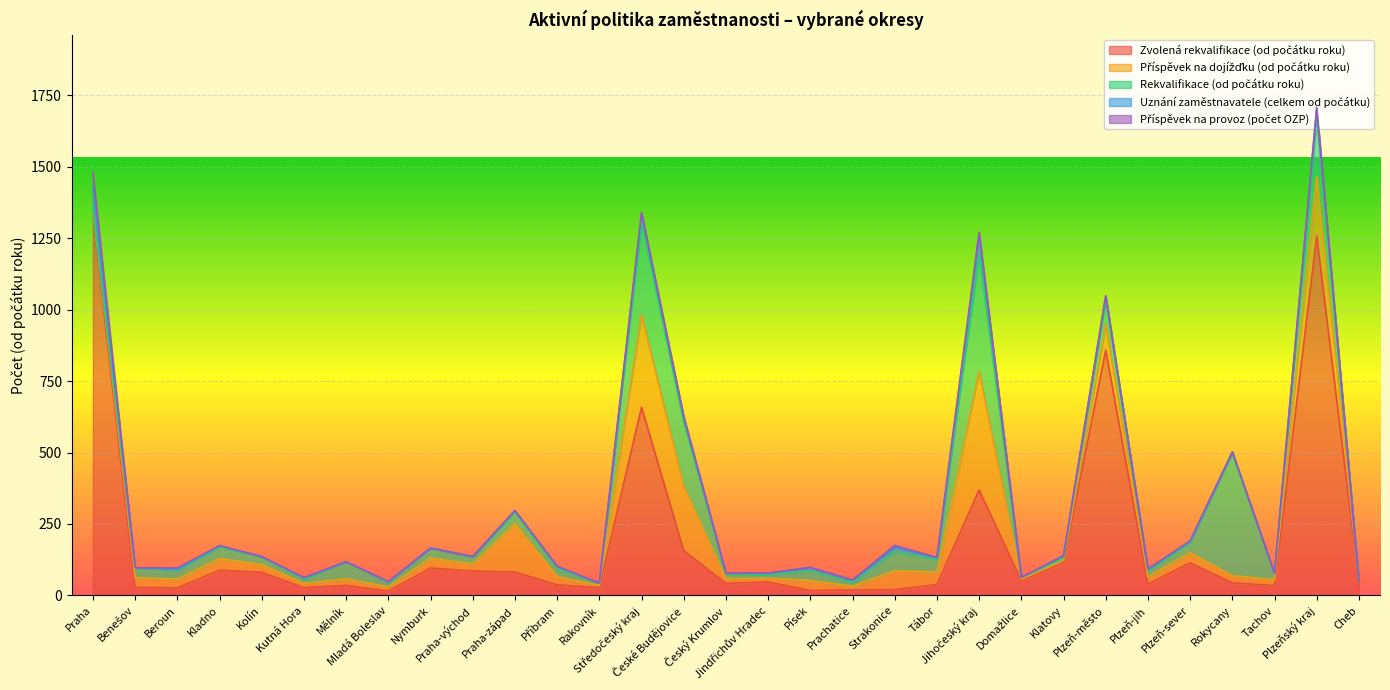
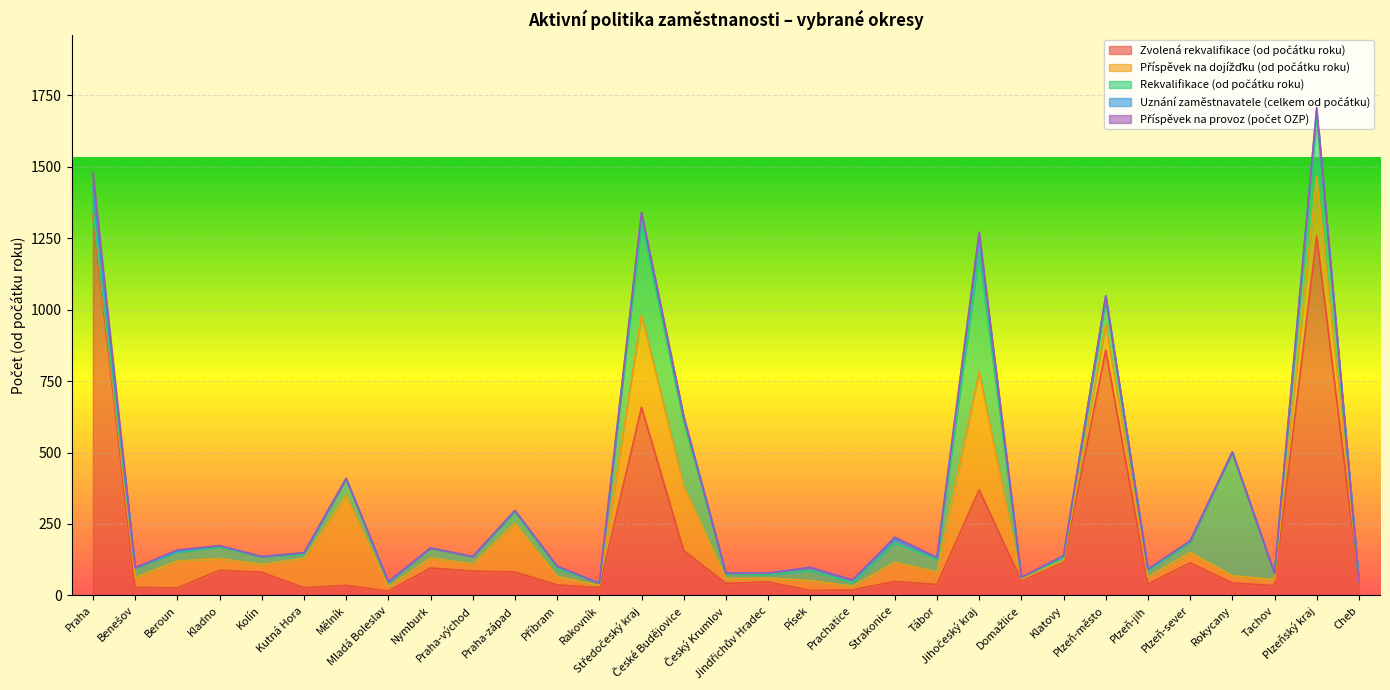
Příspěvek na dojížďku (od počátku roku), Beroun: 30 -> 90
Příspěvek na dojížďku (od počátku roku), Kutná Hora: 20 -> 100
Příspěvek na dojížďku (od počátku roku), Mělník: 20 -> 310
Zvolená rekvalifikace (od počátku roku), Strakonice: 20 -> 50
